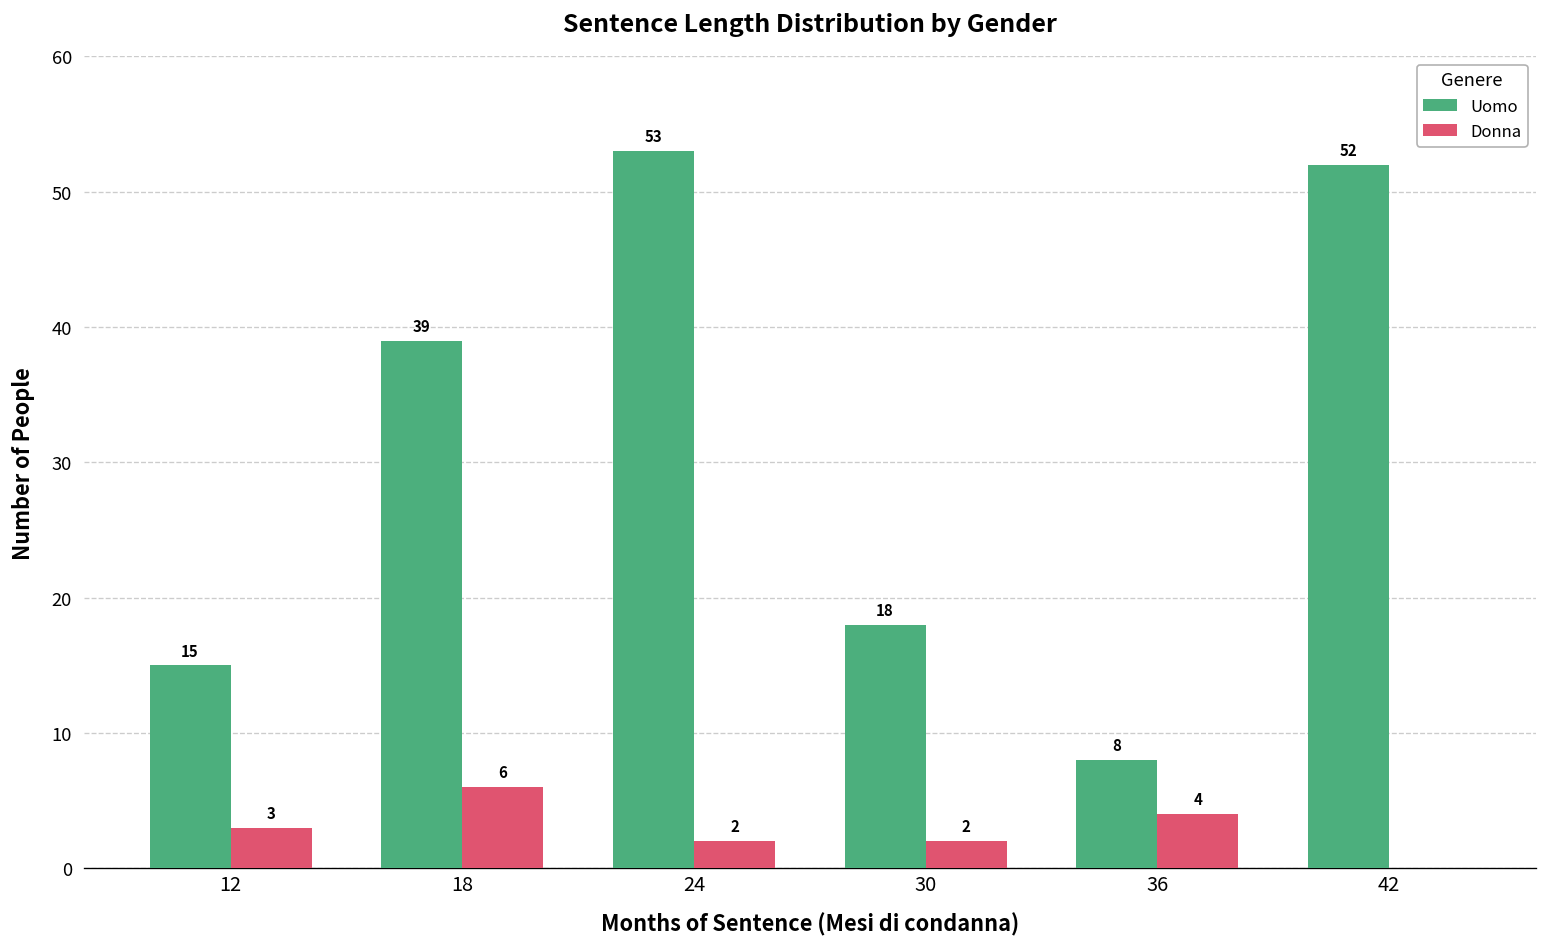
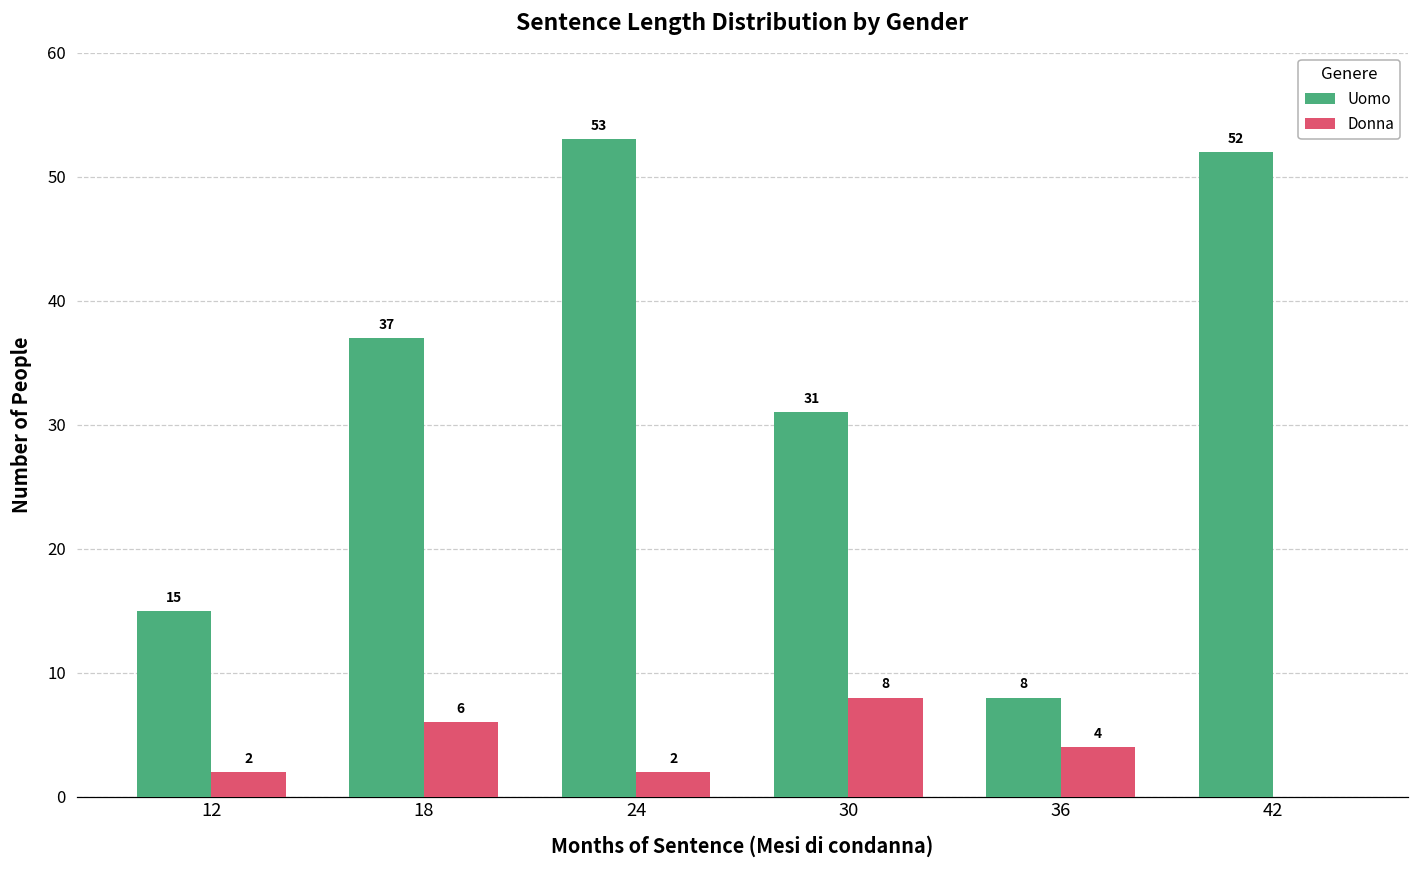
Donna, 12: 3 -> 2
Uomo, 18: 39 -> 37
Uomo, 30: 18 -> 31
Donna, 30: 2 -> 8
